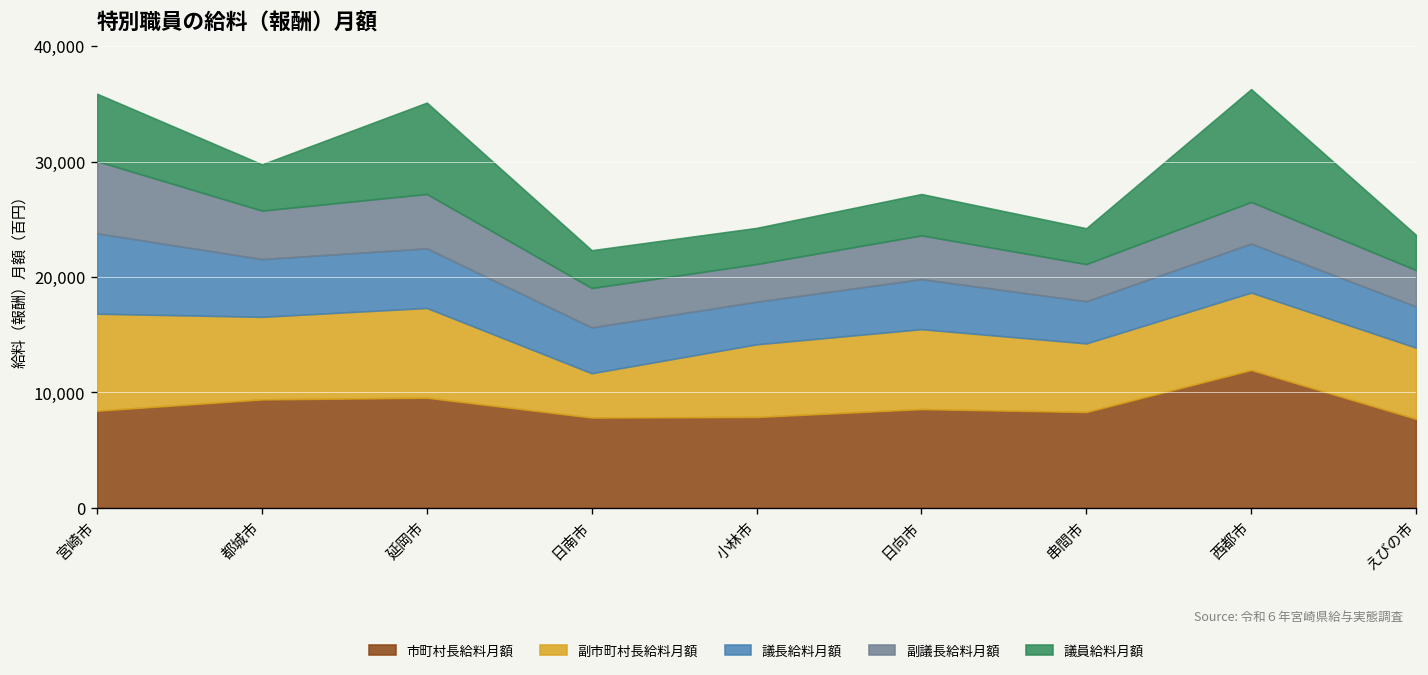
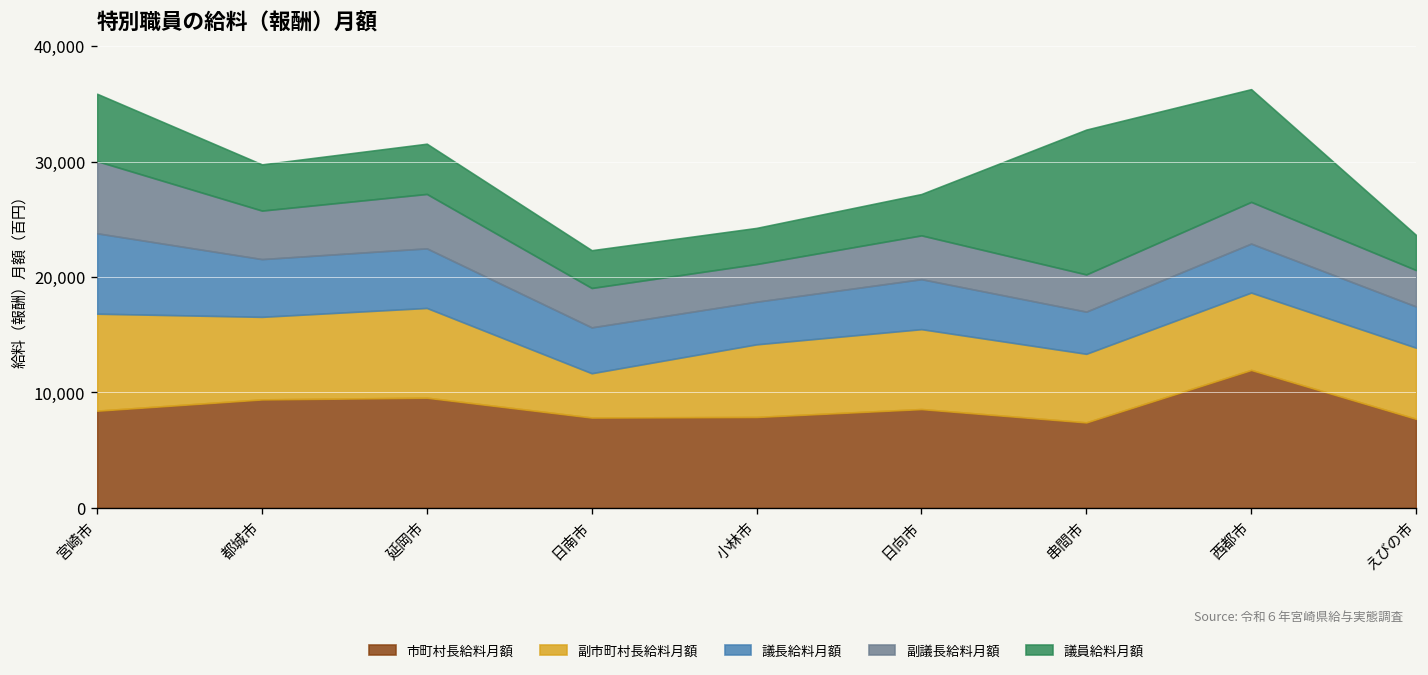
議員給料月額, 延岡市: 8,000 -> 4,000
市町村長給料月額, 串間市: 8,000 -> 7,000
議員給料月額, 串間市: 3,000 -> 13,000
